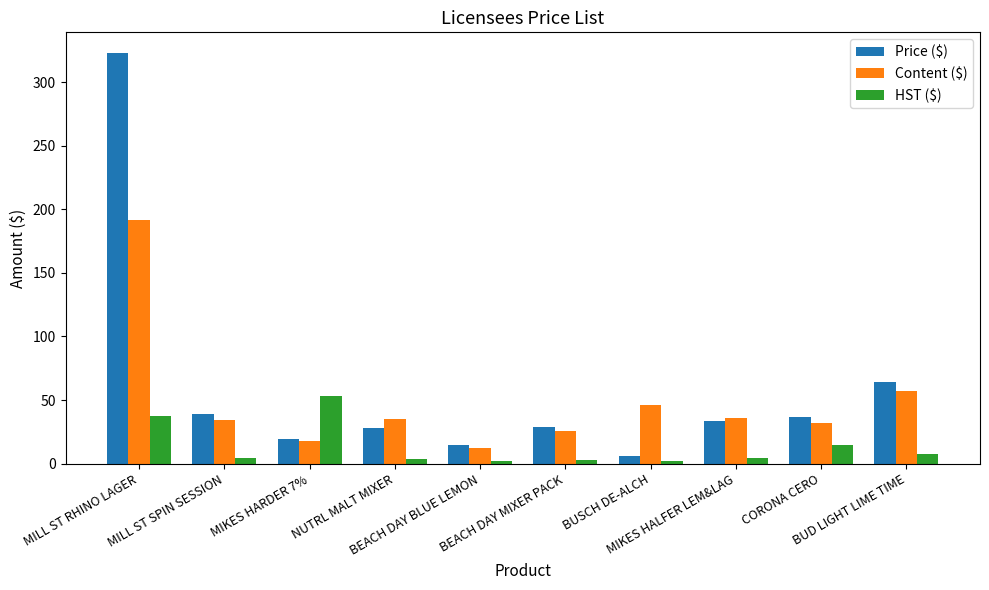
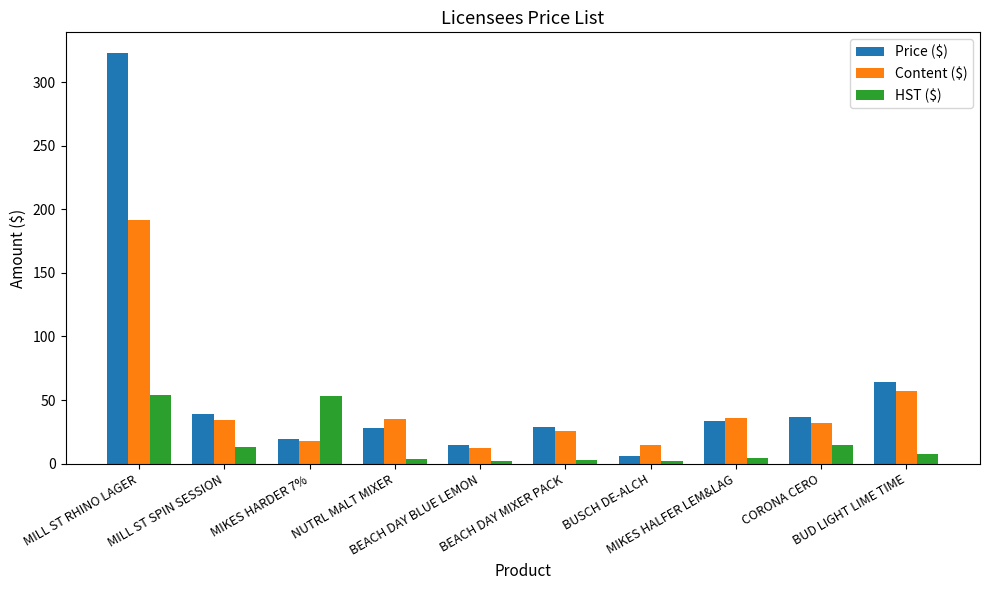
HST ($), MILL ST RHINO LAGER: 37 -> 54
HST ($), MILL ST SPIN SESSION: 4 -> 13
Content ($), BUSCH DE-ALCH: 46 -> 15
